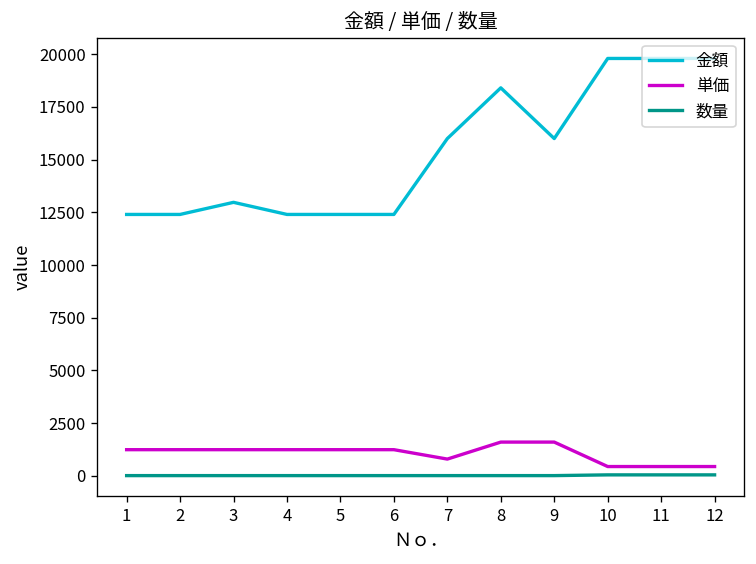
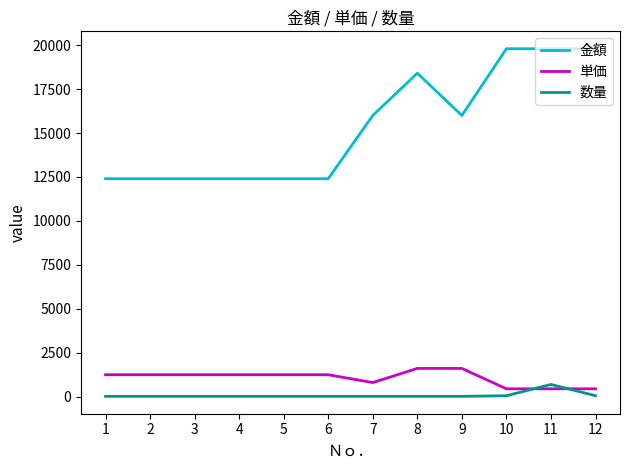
金額, 3: 13000 -> 12400
数量, 11: 0 -> 700
